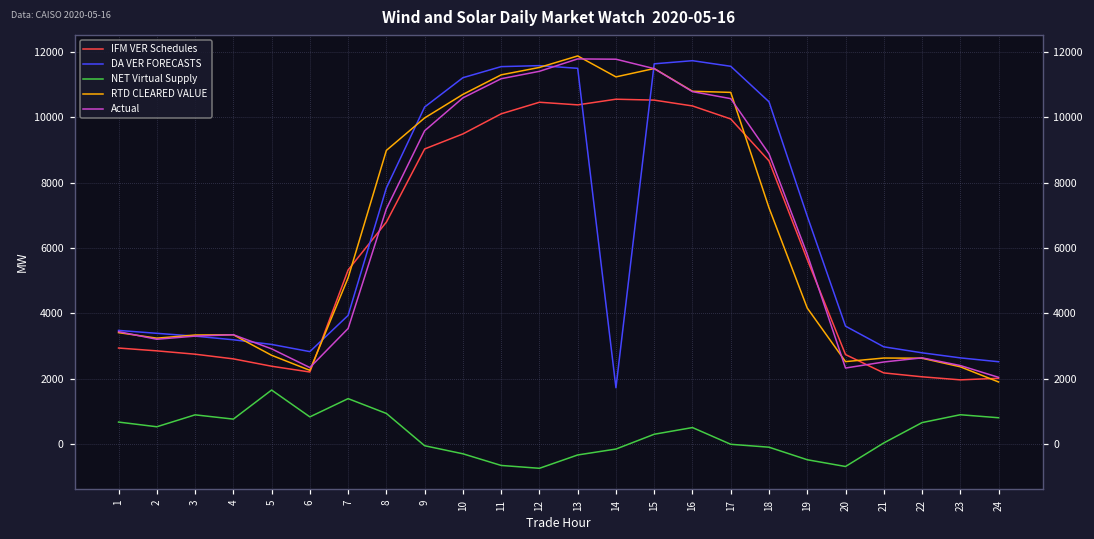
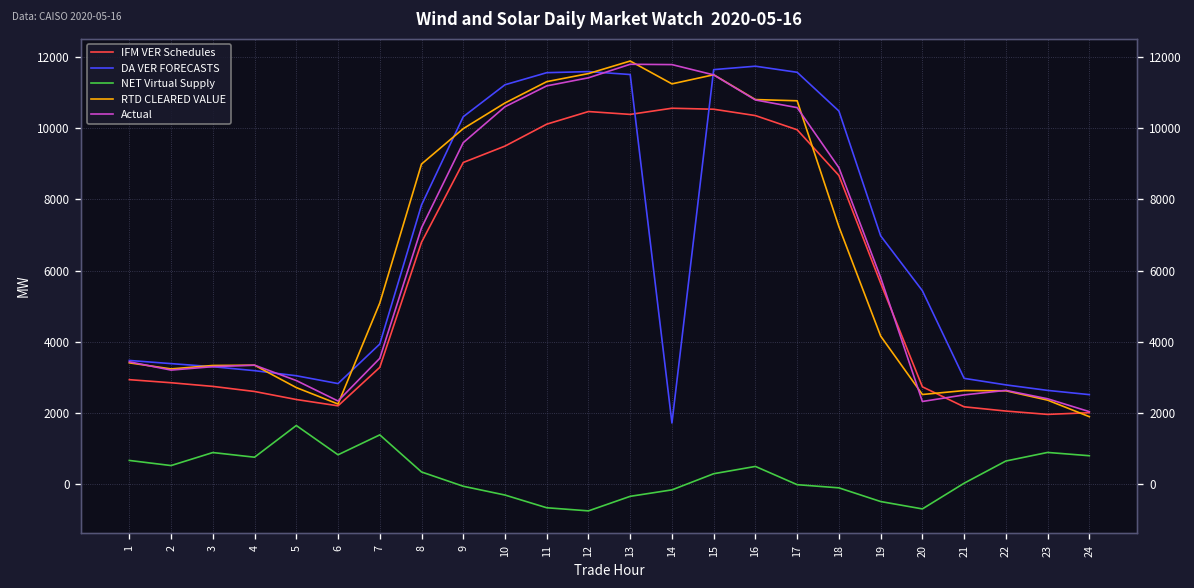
IFM VER Schedules, 7: 5300 -> 3300
NET Virtual Supply, 8: 900 -> 300
DA VER FORECASTS, 20: 3600 -> 5400
